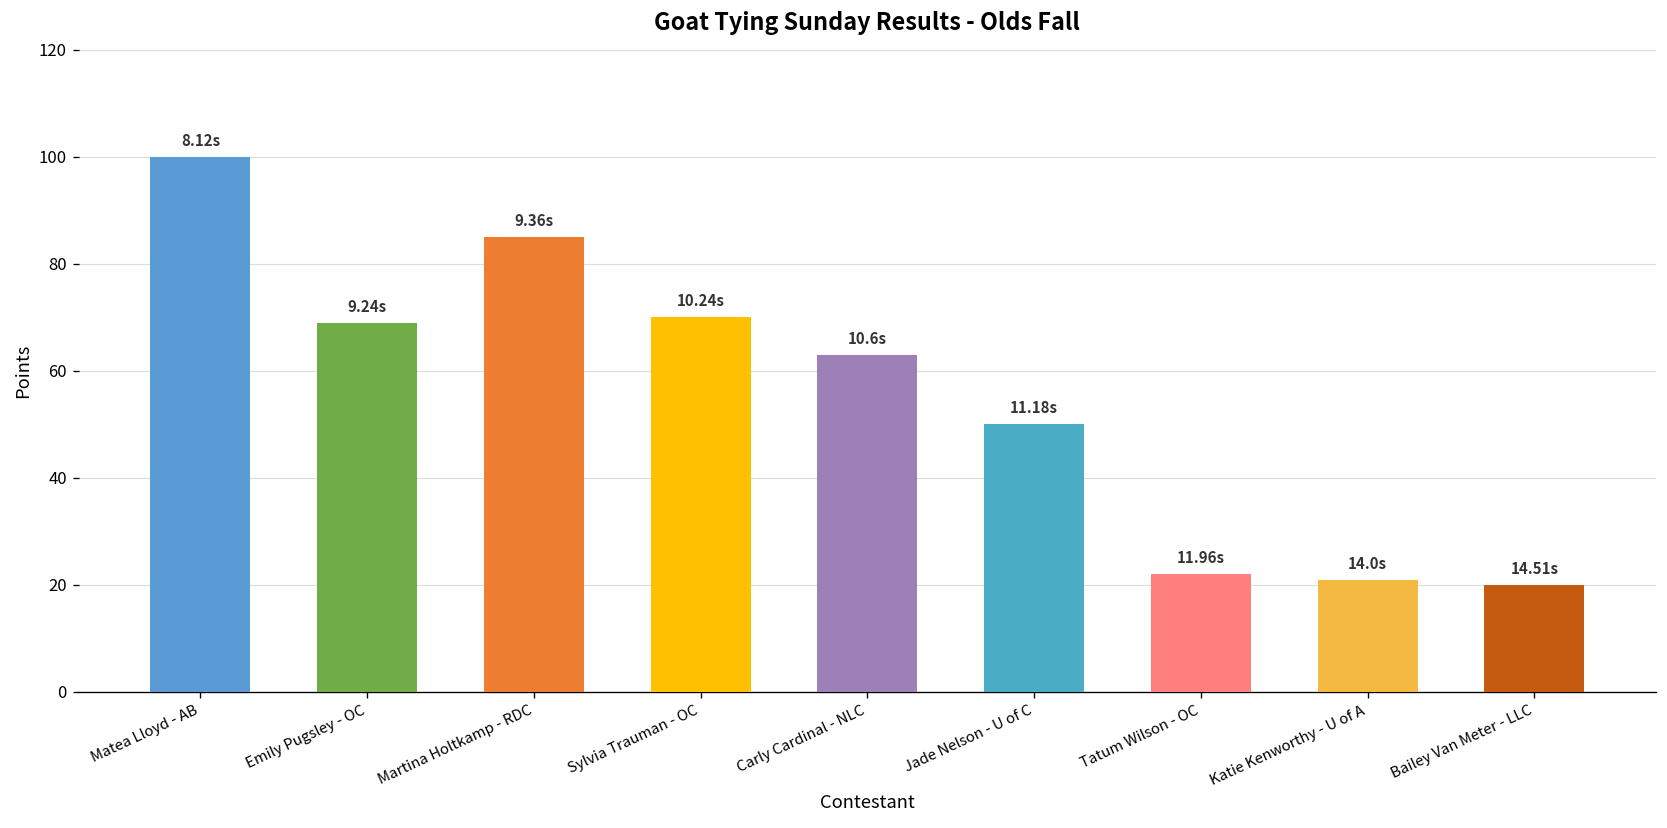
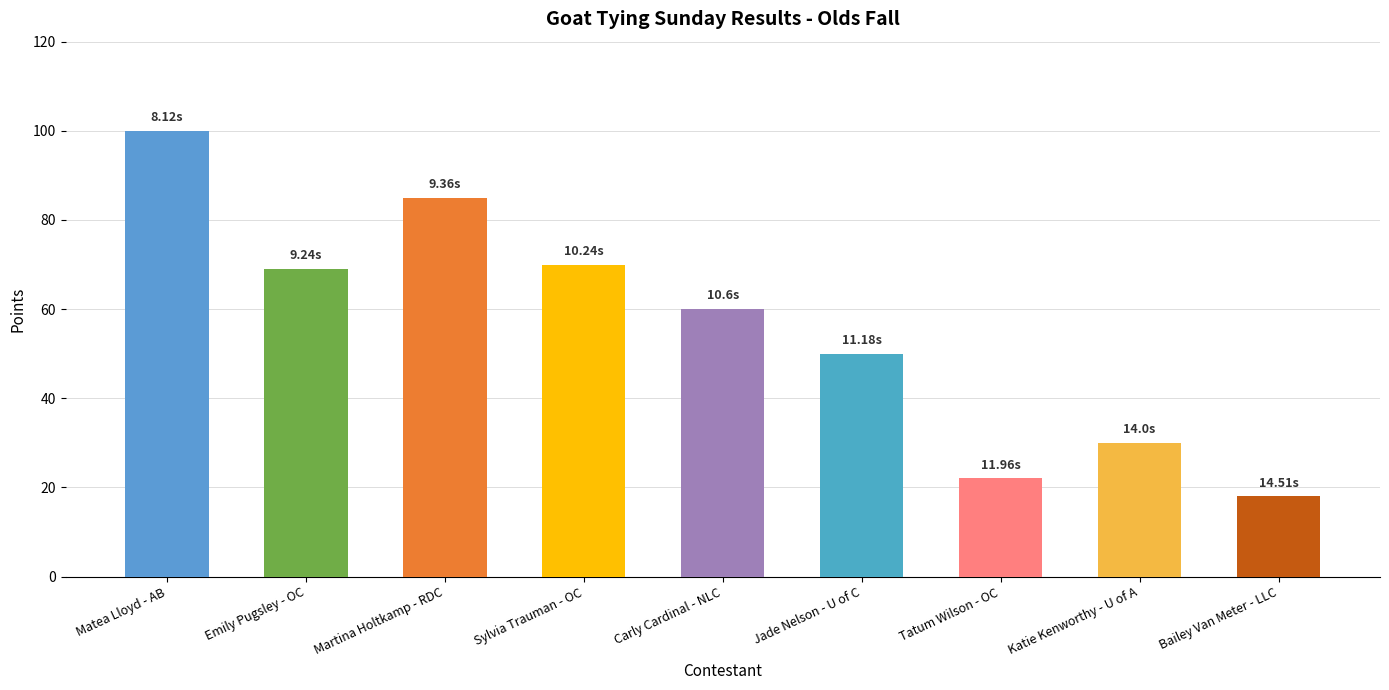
Carly Cardinal - NLC: 63 -> 60
Katie Kenworthy - U of A: 21 -> 30
Bailey Van Meter - LLC: 20 -> 18
